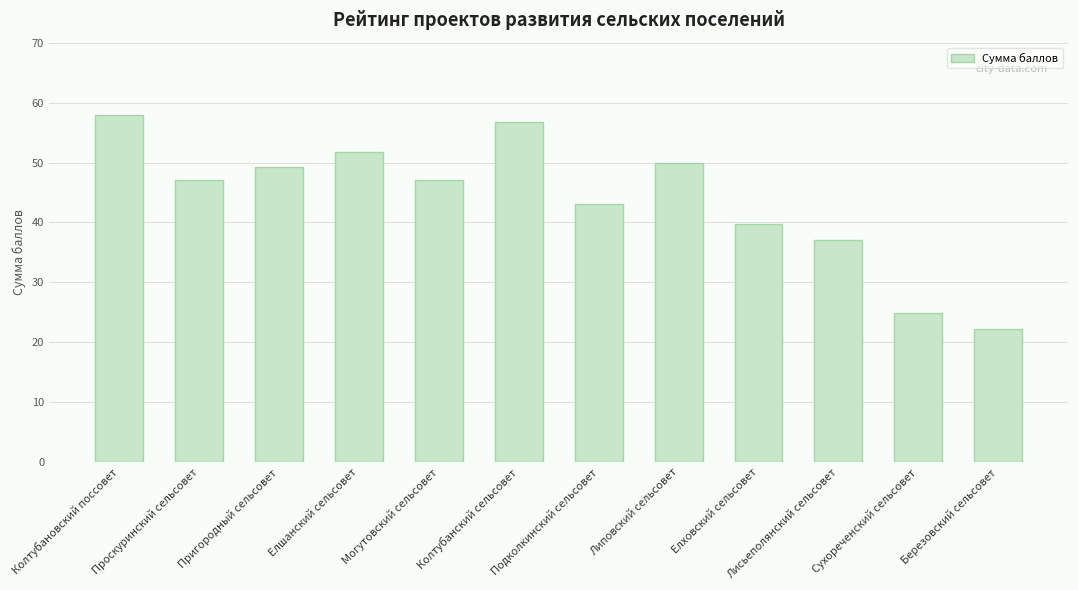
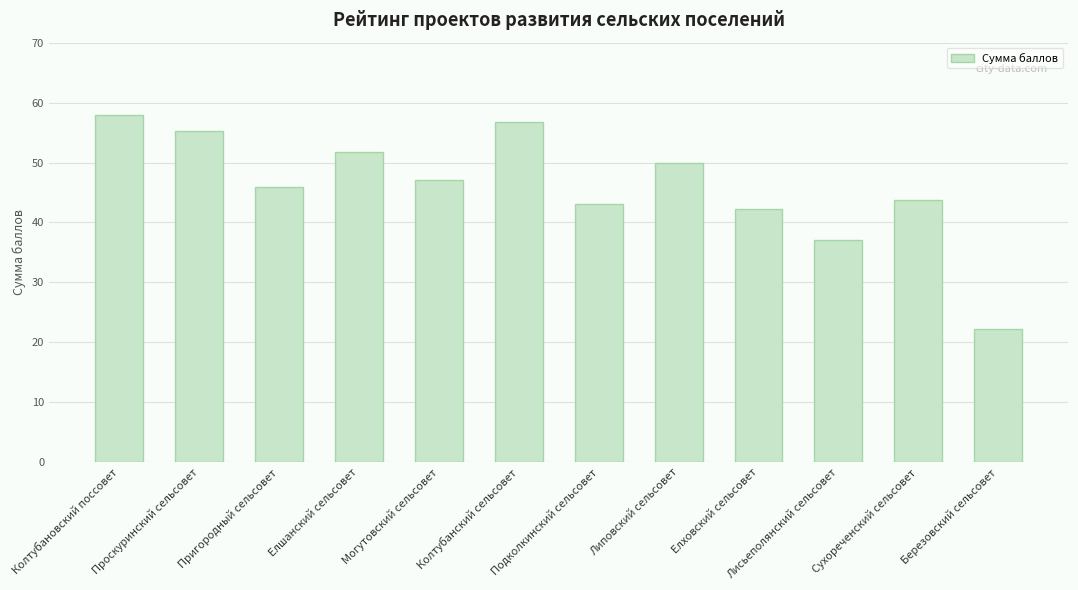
Проскуринский сельсовет: 47 -> 55
Пригородный сельсовет: 49 -> 46
Елховский сельсовет: 40 -> 42
Сухореченский сельсовет: 25 -> 44
